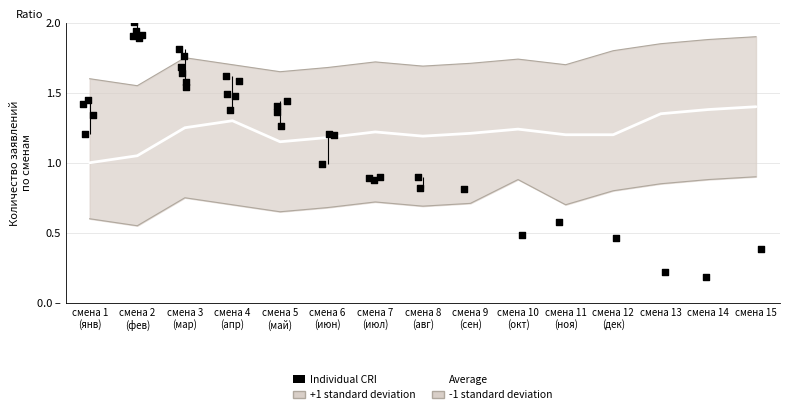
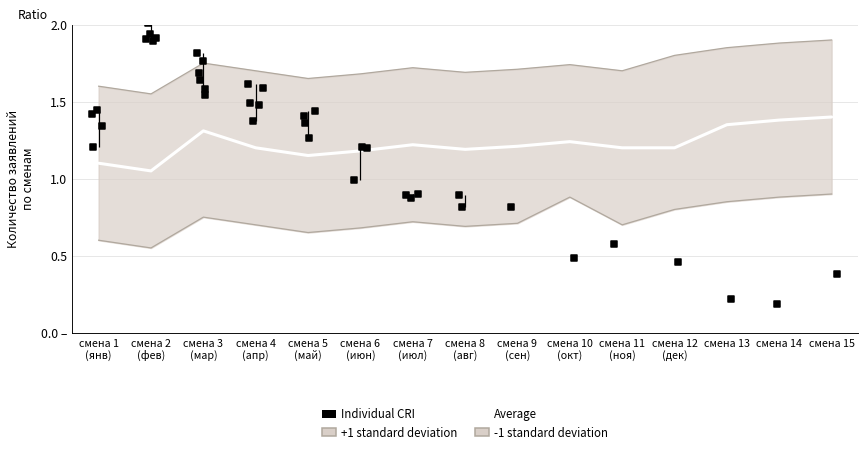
Average, смена 1 (янв): 1.0 -> 1.1
Average, смена 3 (мар): 1.25 -> 1.31
Average, смена 4 (апр): 1.3 -> 1.2
